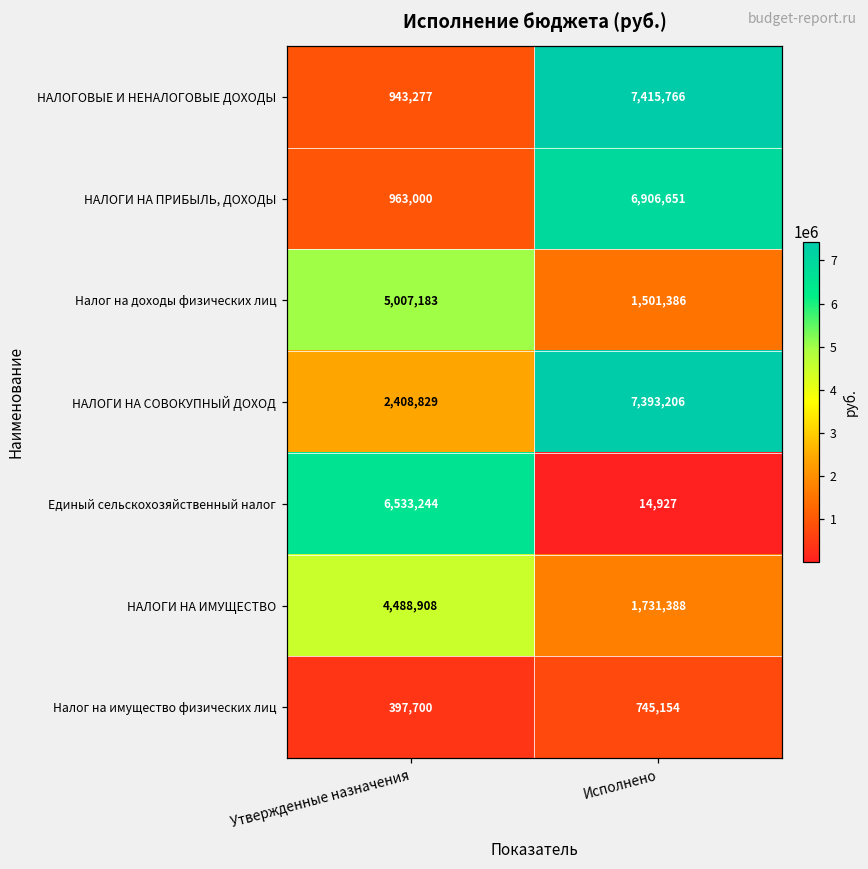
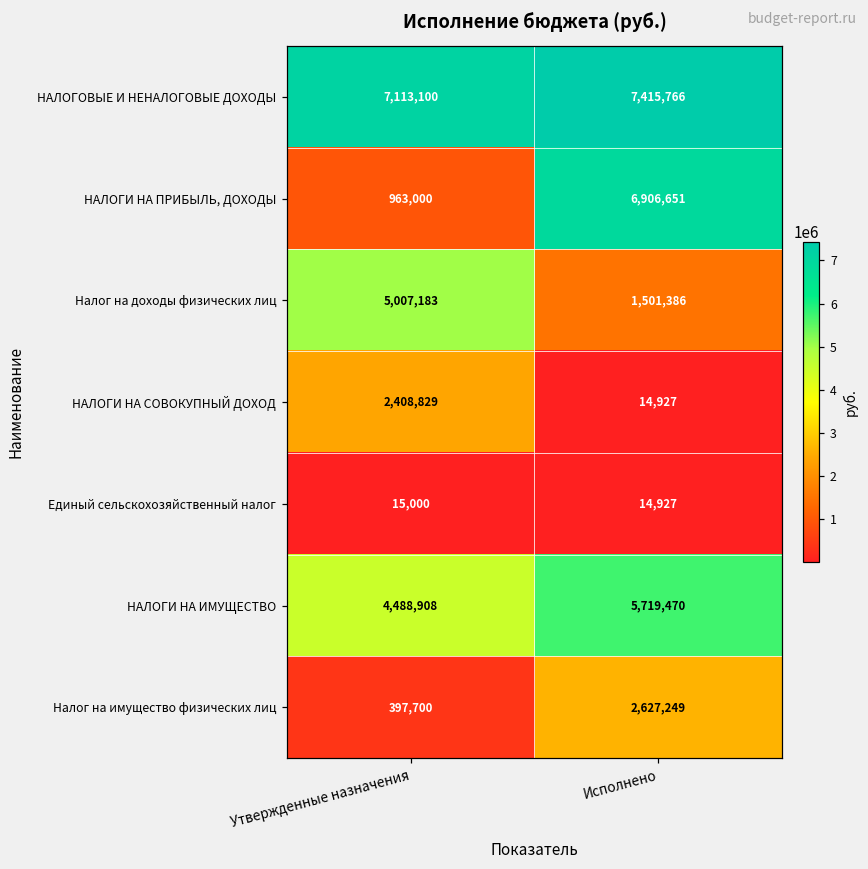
НАЛОГОВЫЕ И НЕНАЛОГОВЫЕ ДОХОДЫ, Утвержденные назначения: 943,277 -> 7,113,100
НАЛОГИ НА СОВОКУПНЫЙ ДОХОД, Исполнено: 7,393,206 -> 14,927
Единый сельскохозяйственный налог, Утвержденные назначения: 6,533,244 -> 15,000
НАЛОГИ НА ИМУЩЕСТВО, Исполнено: 1,731,388 -> 5,719,470
Налог на имущество физических лиц, Исполнено: 745,154 -> 2,627,249
